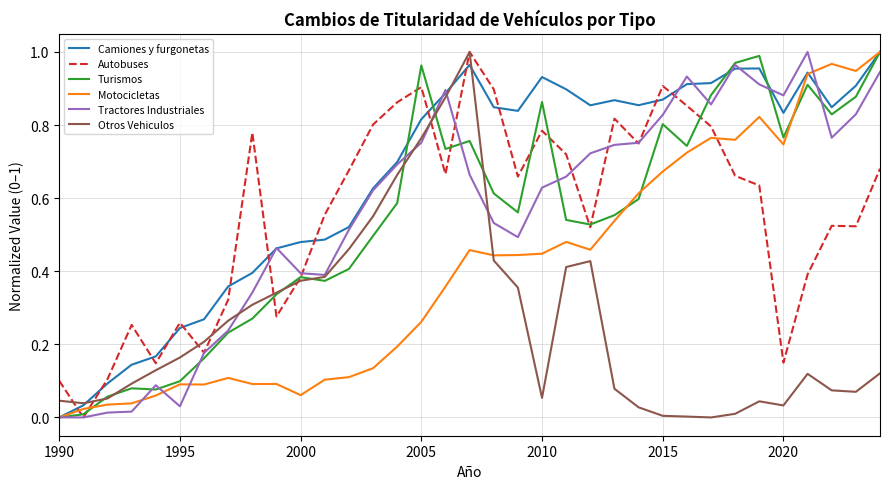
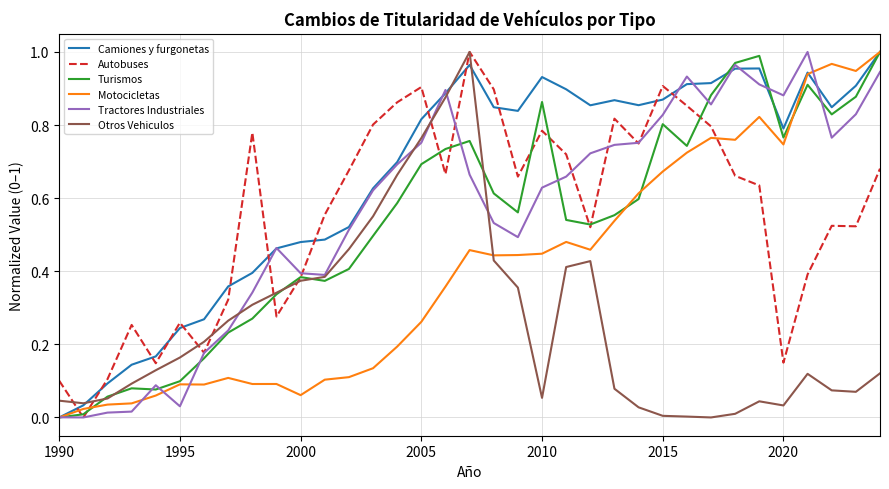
Turismos, 2005: 0.96 -> 0.69
Camiones y furgonetas, 2020: 0.83 -> 0.79
